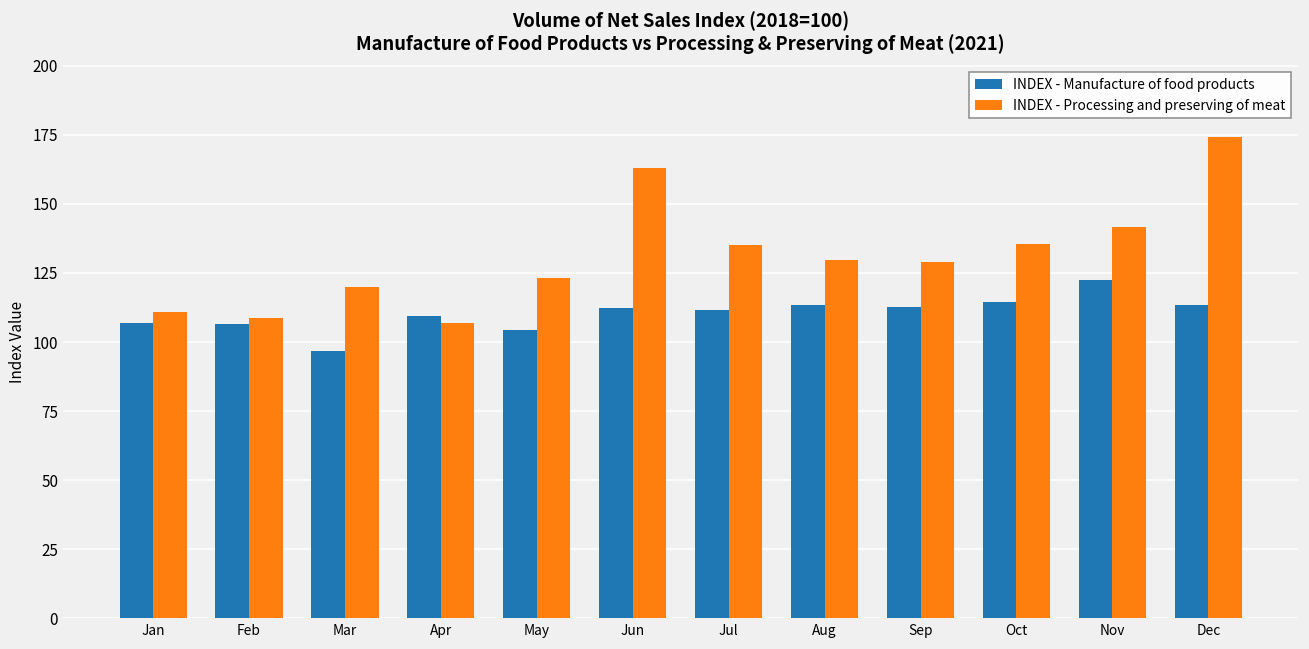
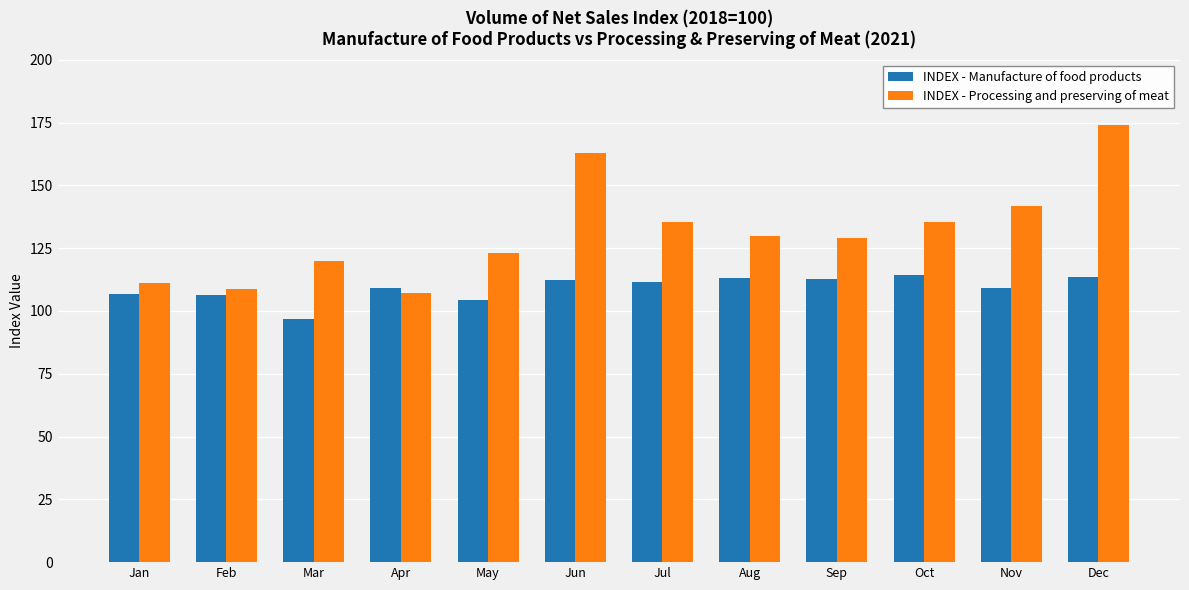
INDEX - Manufacture of food products, Nov: 122 -> 109
